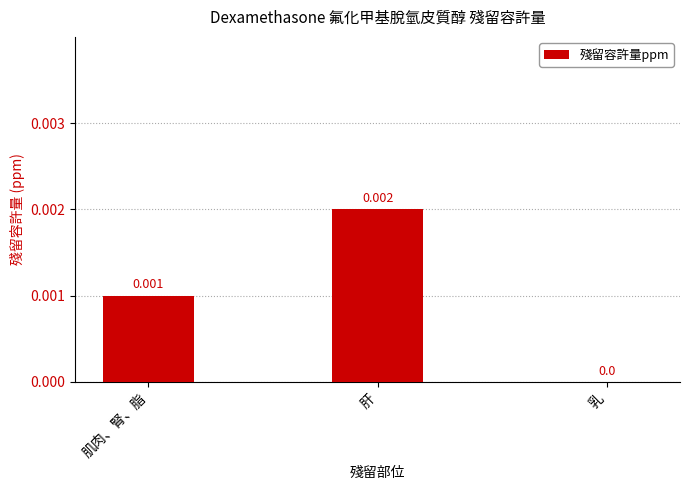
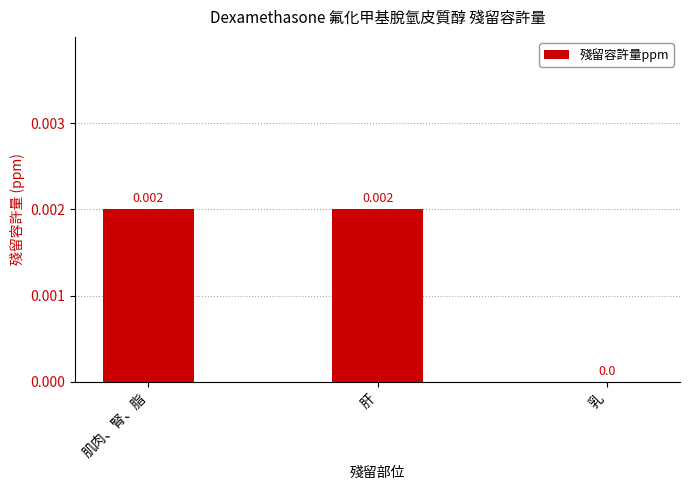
肌肉、腎、脂: 0.001 -> 0.002
